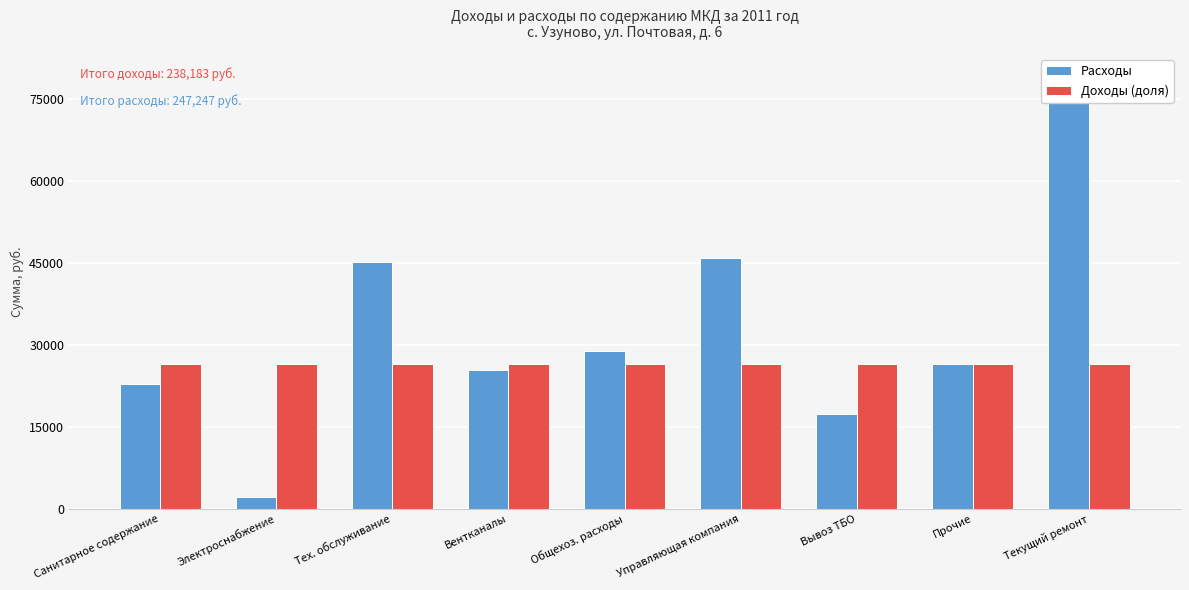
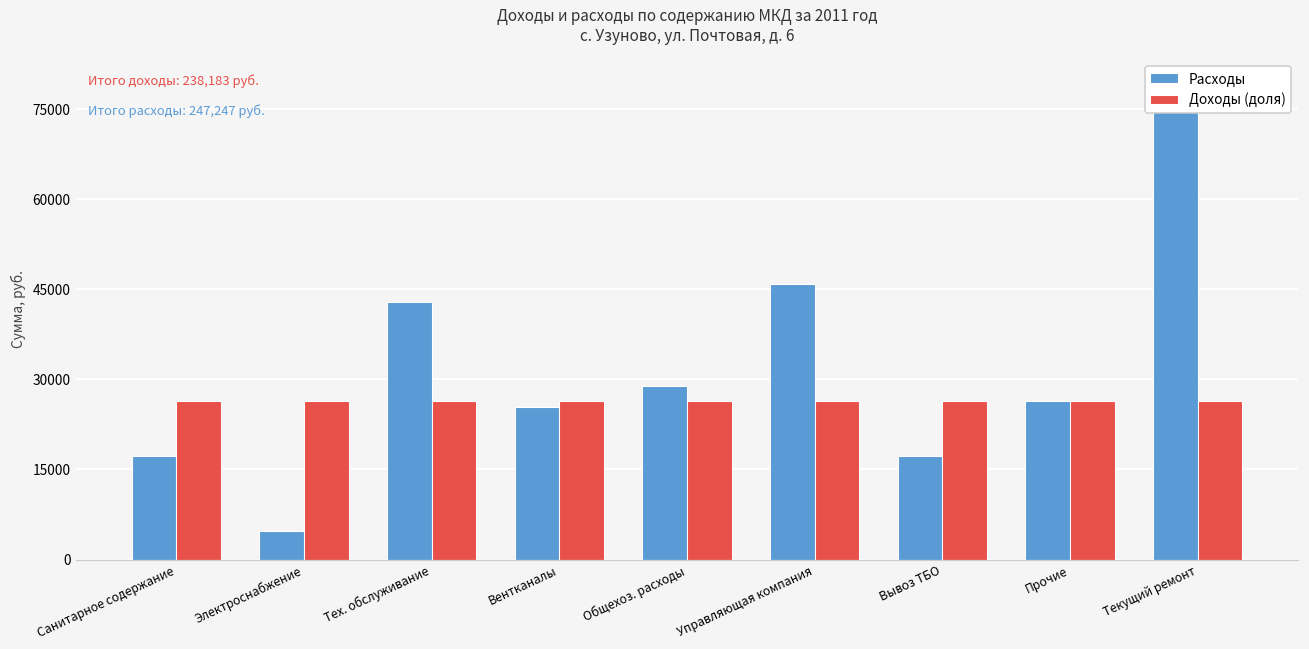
Расходы, Санитарное содержание: 23000 -> 17000
Расходы, Электроснабжение: 2000 -> 5000
Расходы, Тех. обслуживание: 45000 -> 43000
